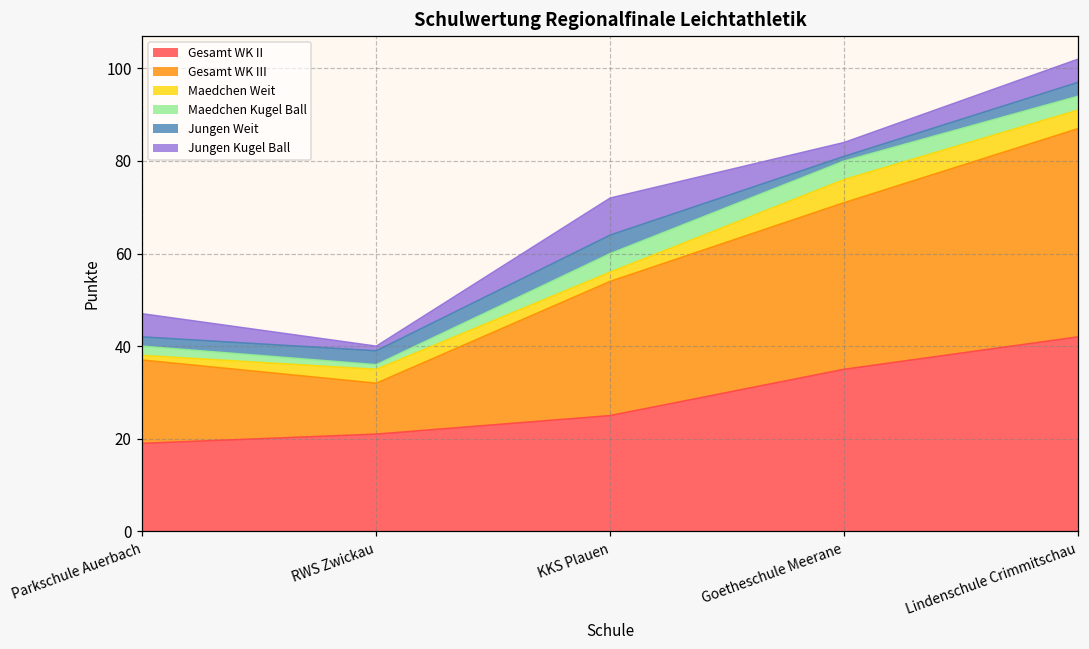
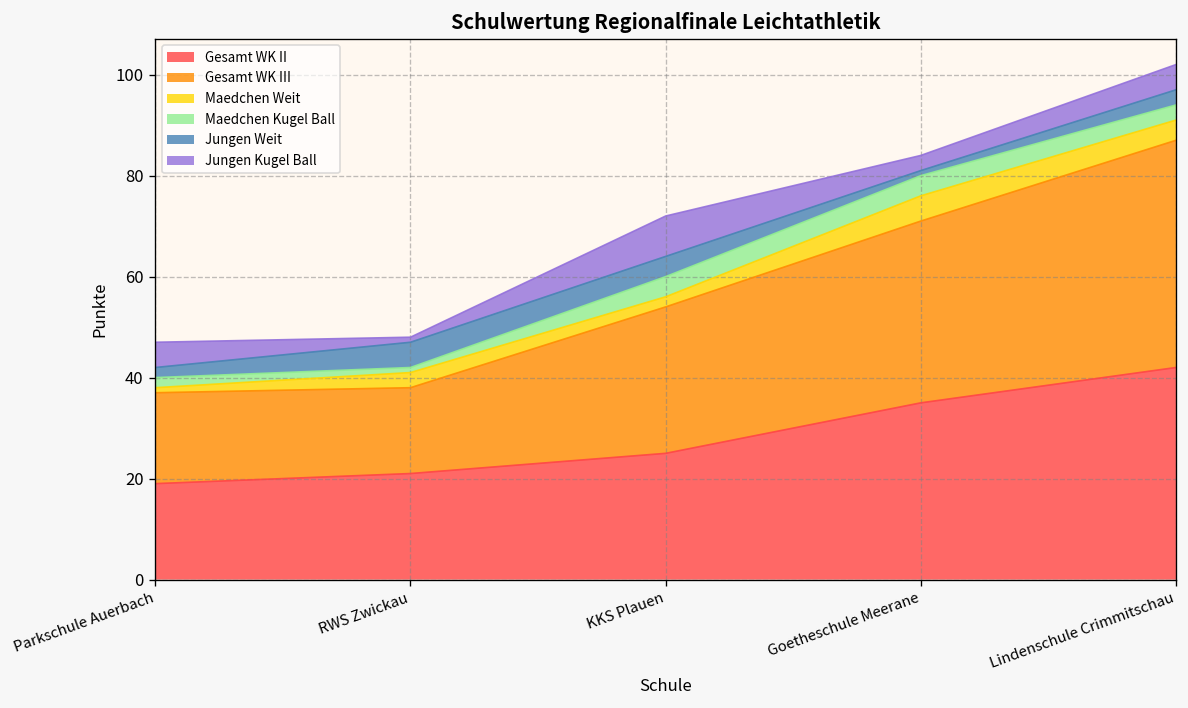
Gesamt WK III, RWS Zwickau: 11 -> 17
Jungen Weit, RWS Zwickau: 3 -> 5
